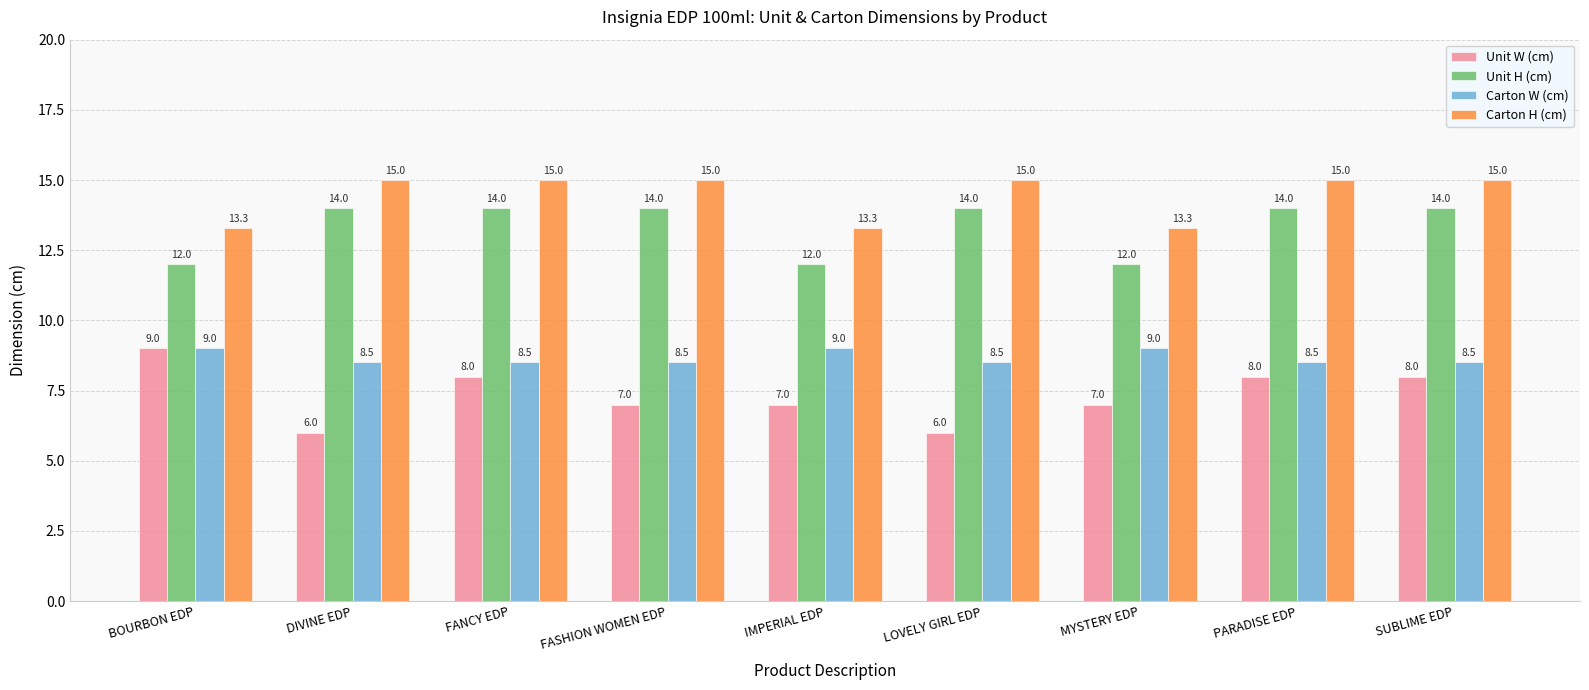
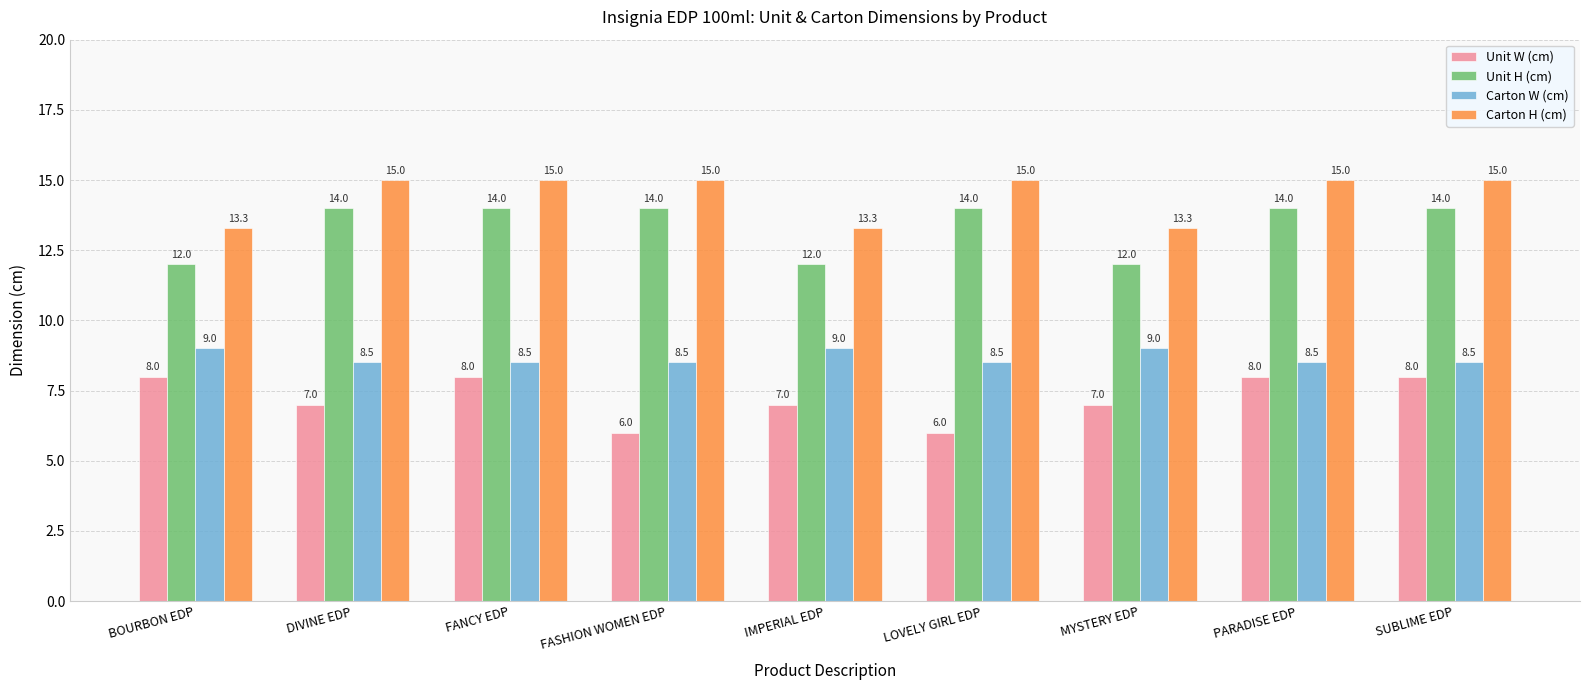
Unit W (cm), BOURBON EDP: 9.0 -> 8.0
Unit W (cm), DIVINE EDP: 6.0 -> 7.0
Unit W (cm), FASHION WOMEN EDP: 7.0 -> 6.0
